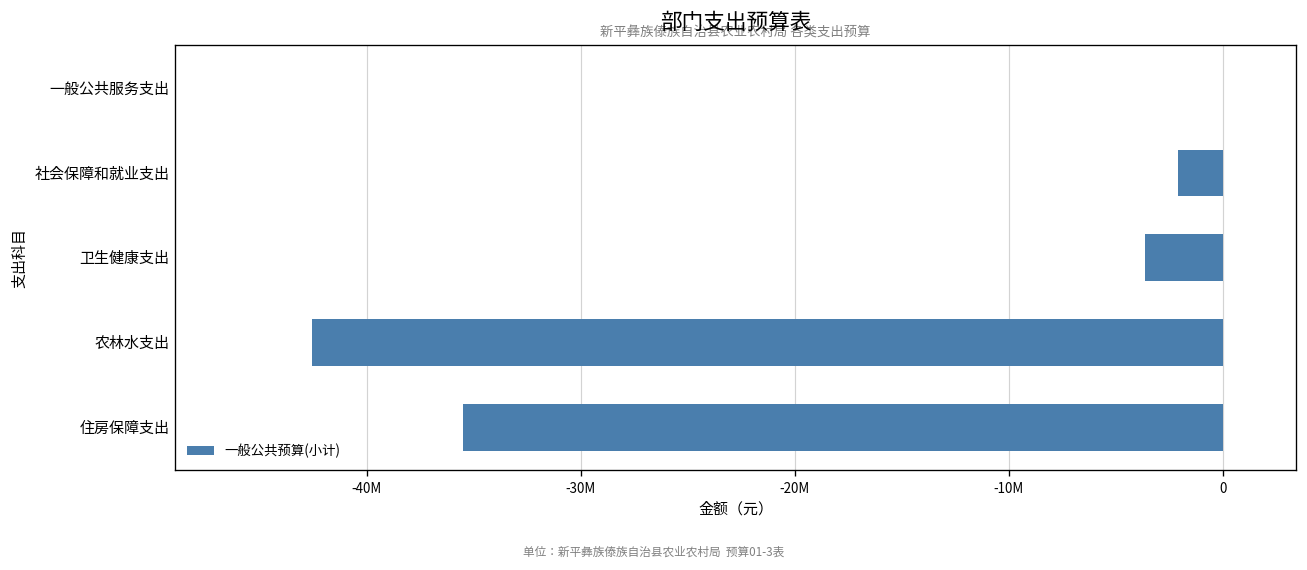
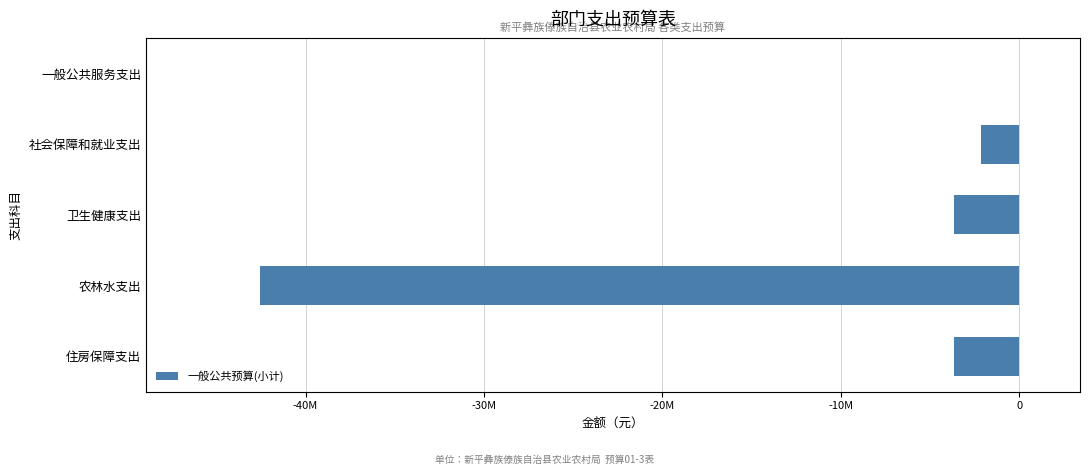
住房保障支出: -35500000 -> -3700000
